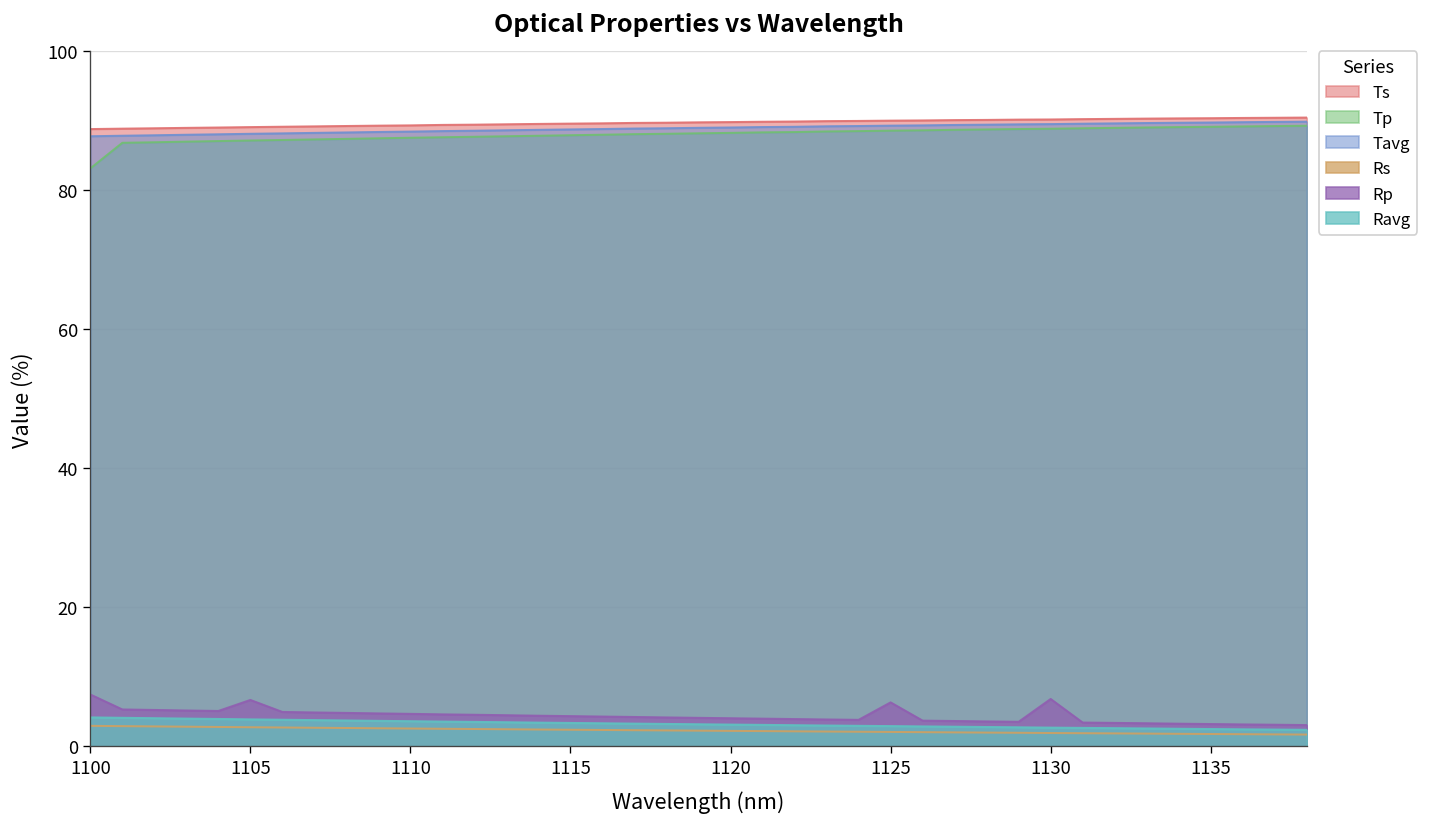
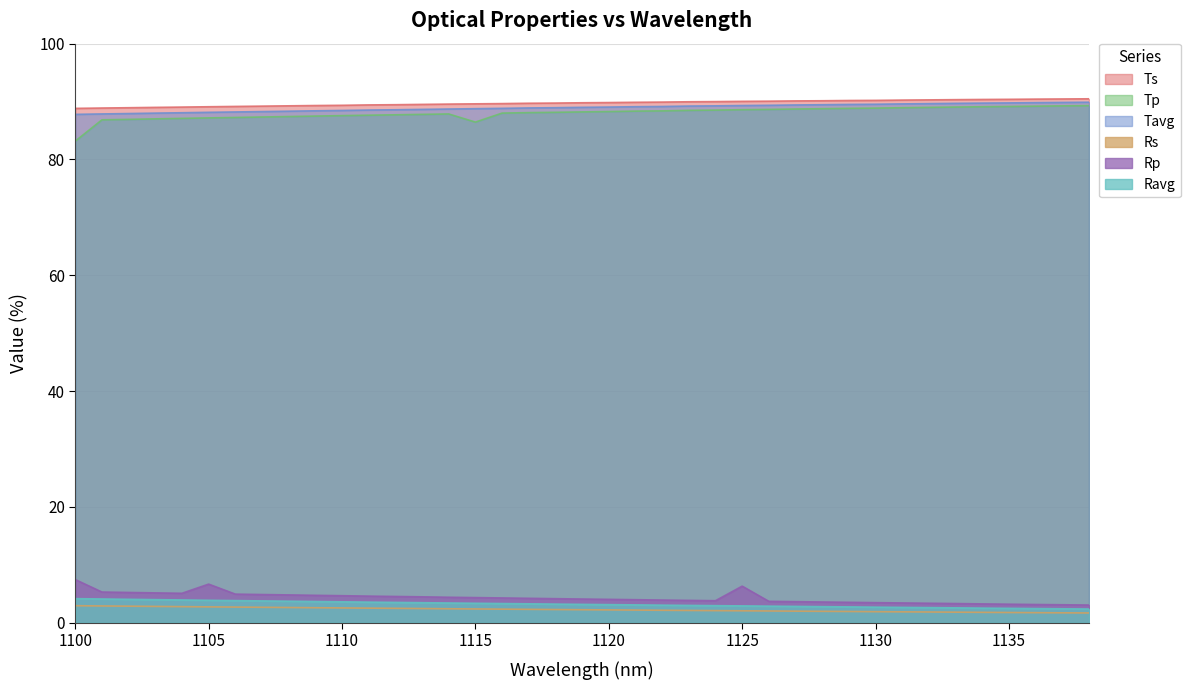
Tp, 1115: 88 -> 86
Rp, 1130: 7 -> 3
